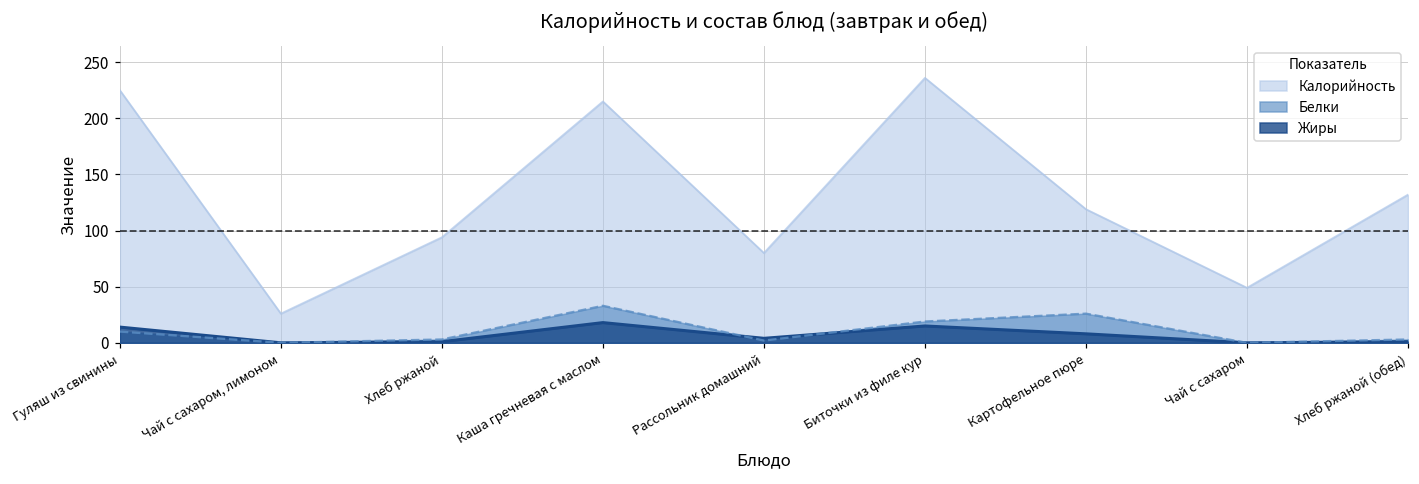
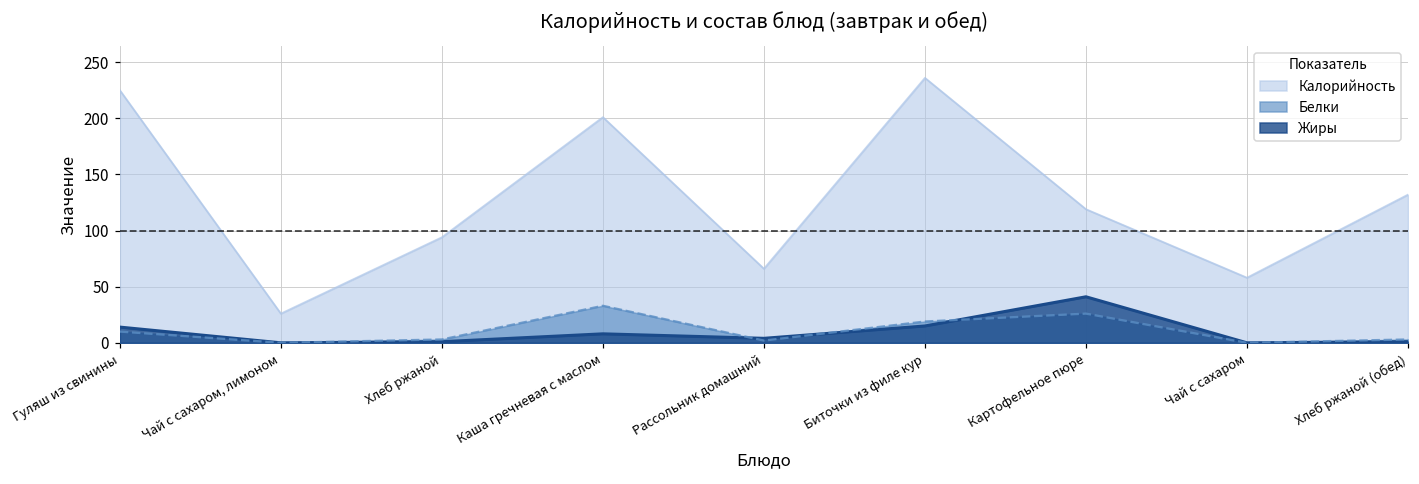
Калорийность, Каша гречневая с маслом: 215 -> 201
Жиры, Каша гречневая с маслом: 18 -> 8
Калорийность, Рассольник домашний: 80 -> 66
Жиры, Картофельное пюре: 8 -> 41
Калорийность, Чай с сахаром: 49 -> 58
